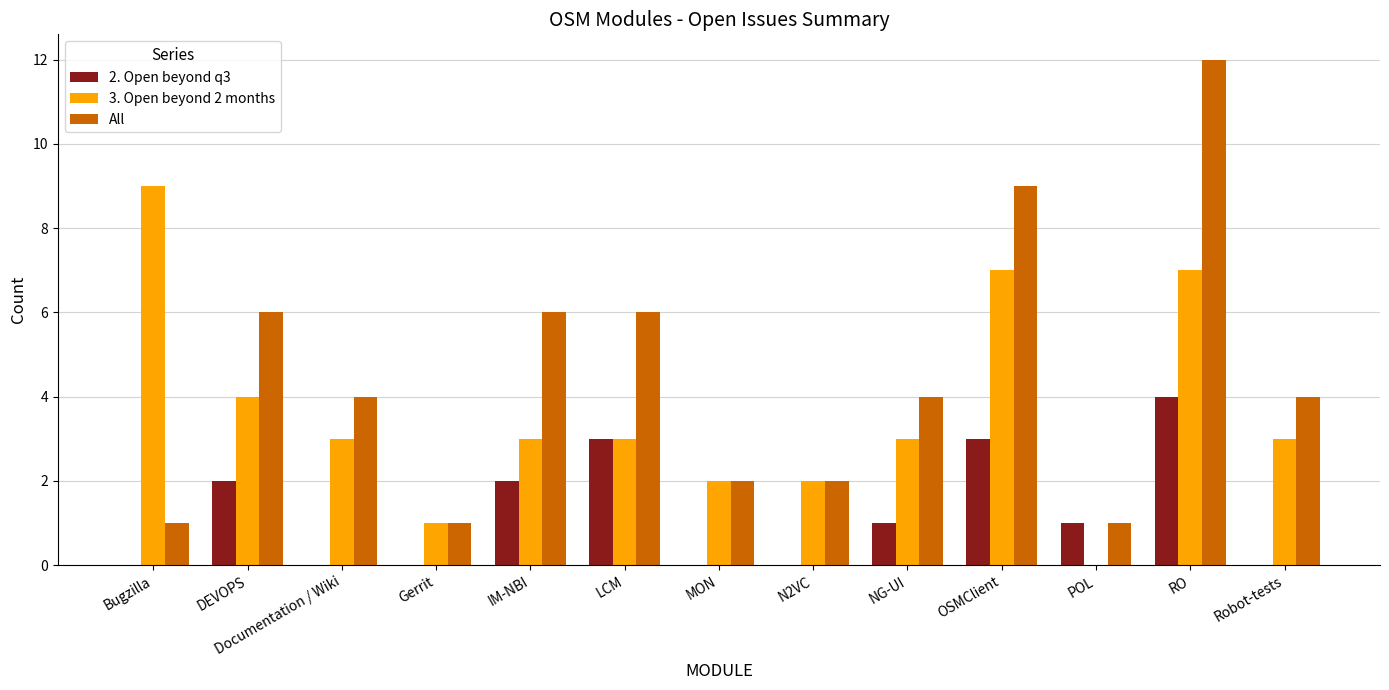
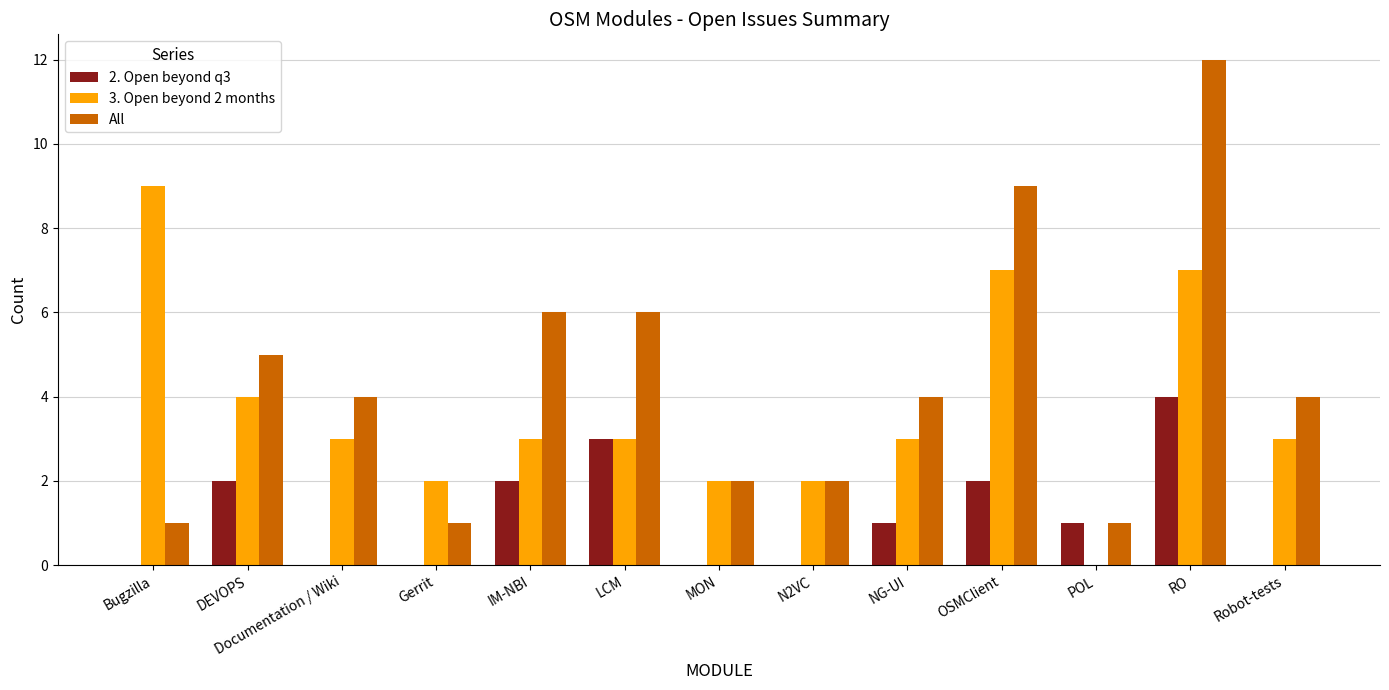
All, DEVOPS: 6 -> 5
3. Open beyond 2 months, Gerrit: 1 -> 2
2. Open beyond q3, OSMClient: 3 -> 2
